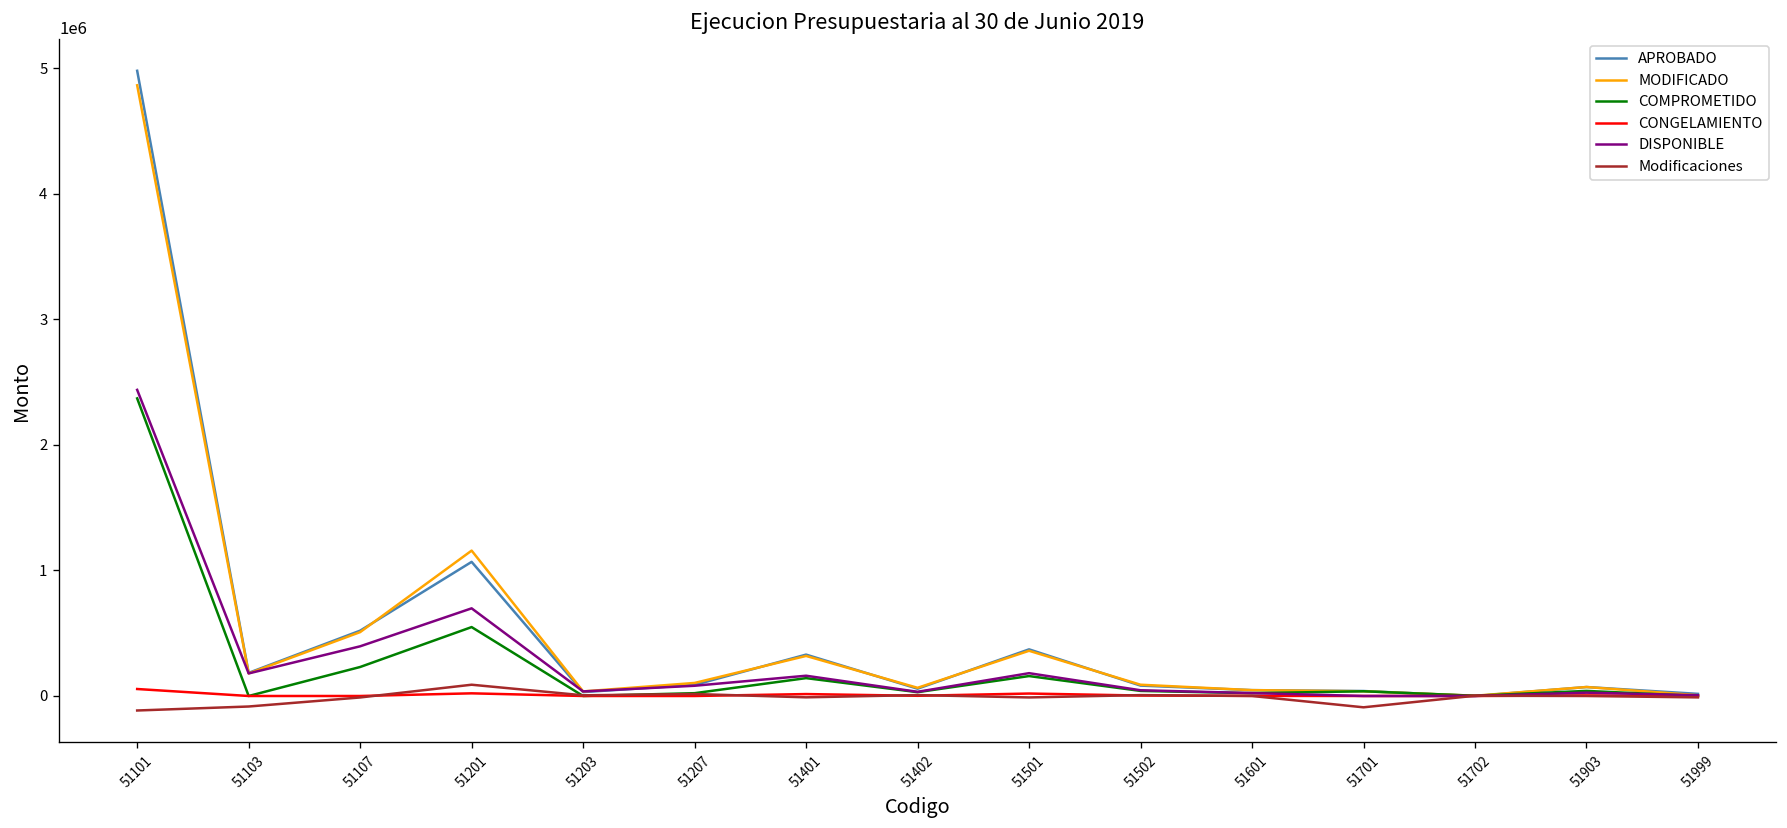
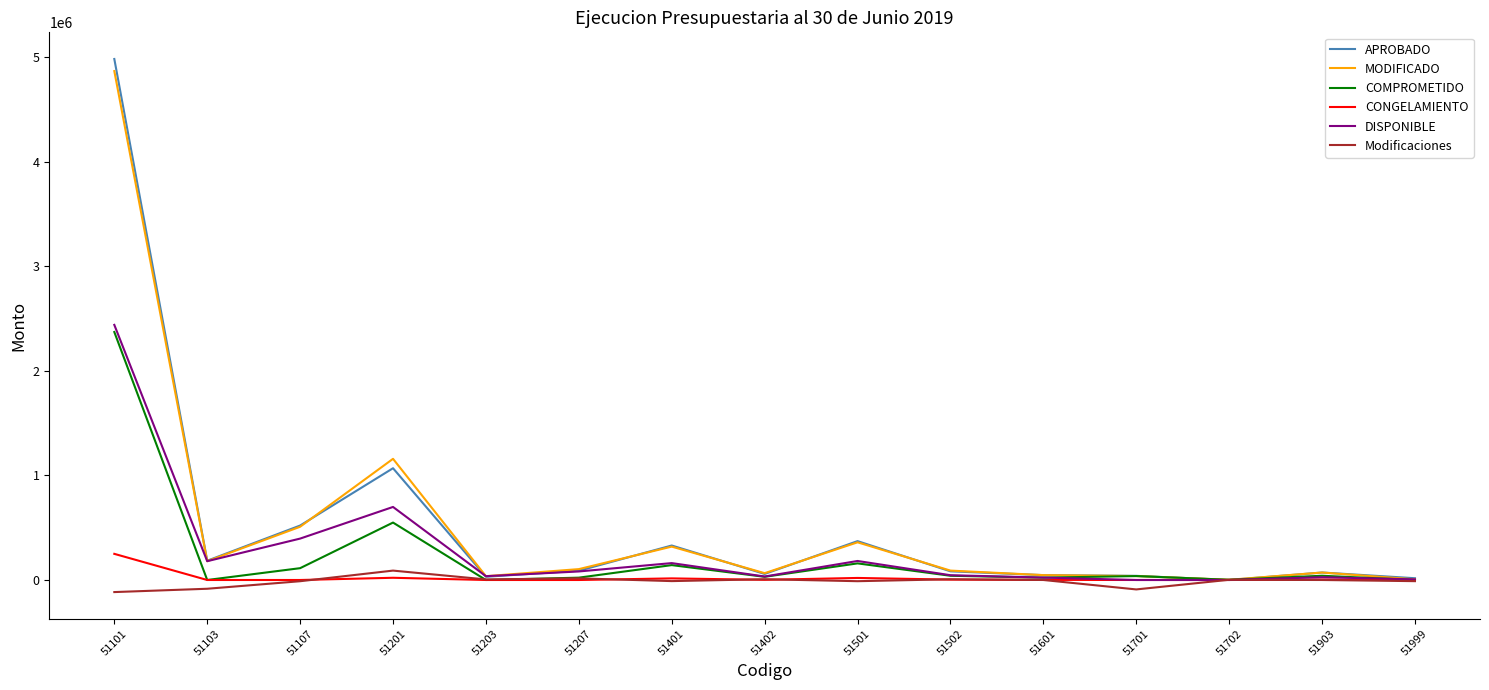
CONGELAMIENTO, 51101: 60000 -> 250000
COMPROMETIDO, 51107: 230000 -> 110000
